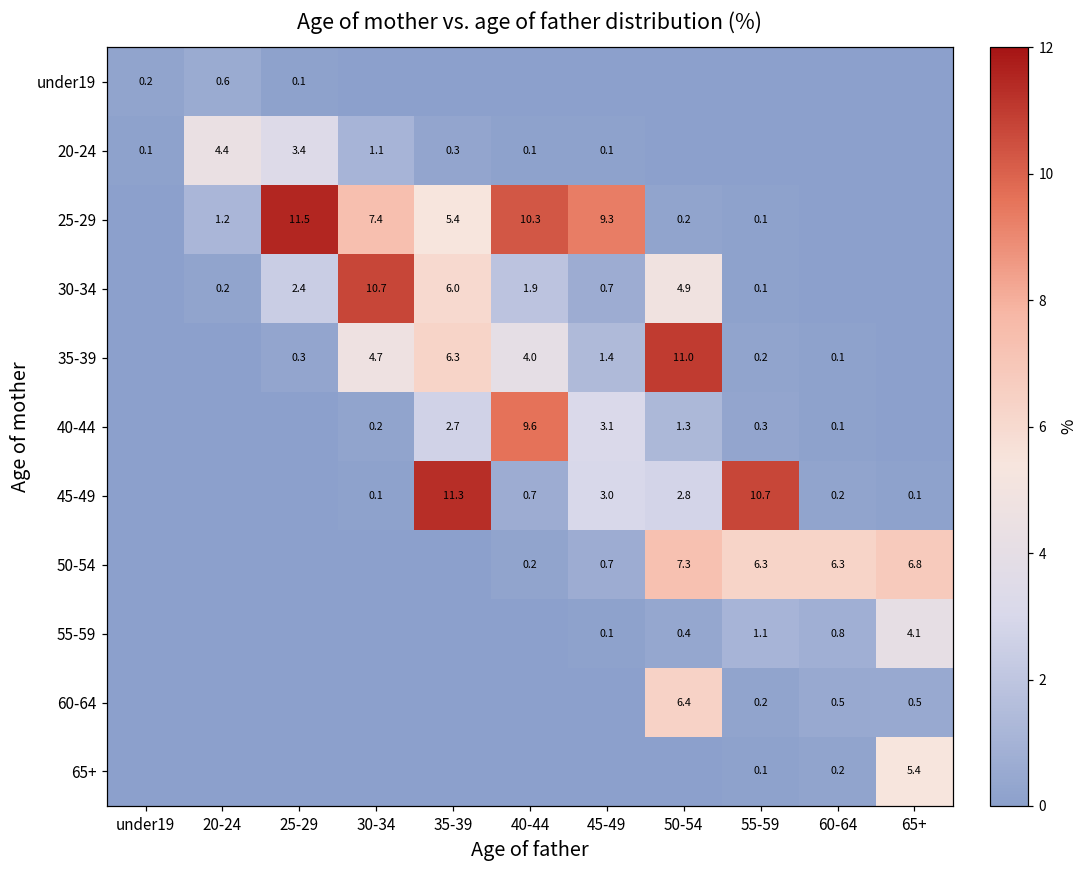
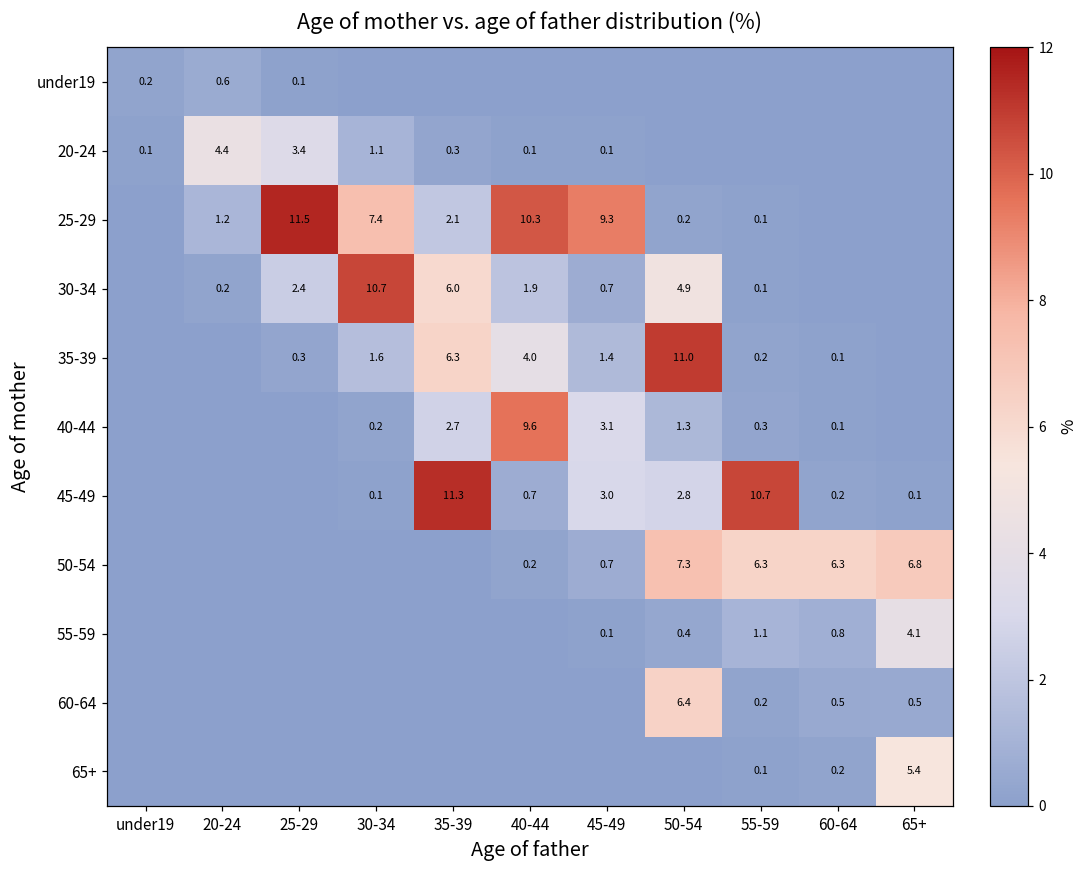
25-29, 35-39: 5.4 -> 2.1
35-39, 30-34: 4.7 -> 1.6
